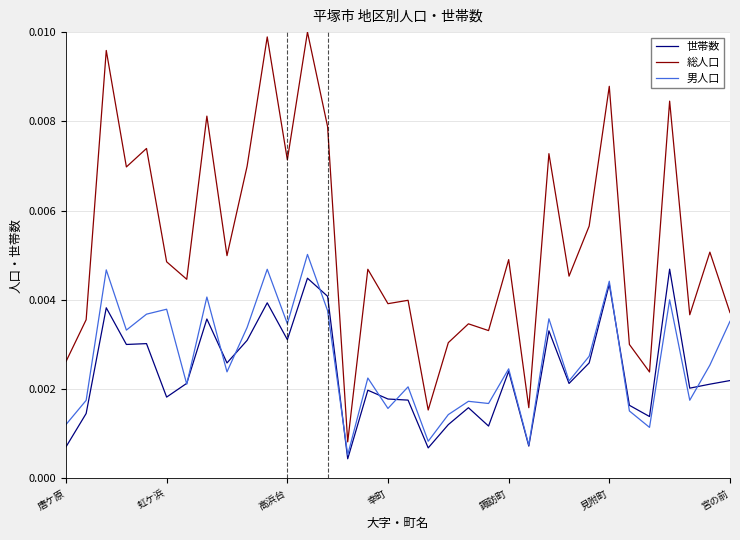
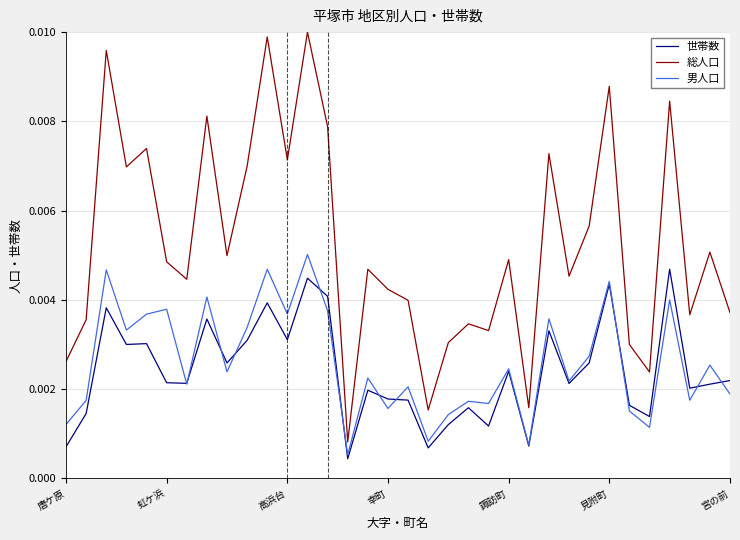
世帯数, 虹ケ浜: 0.0018 -> 0.0021
男人口, 高浜台: 0.0035 -> 0.0037
総人口, 幸町: 0.0039 -> 0.0042
男人口, 宮の前: 0.0035 -> 0.0019
